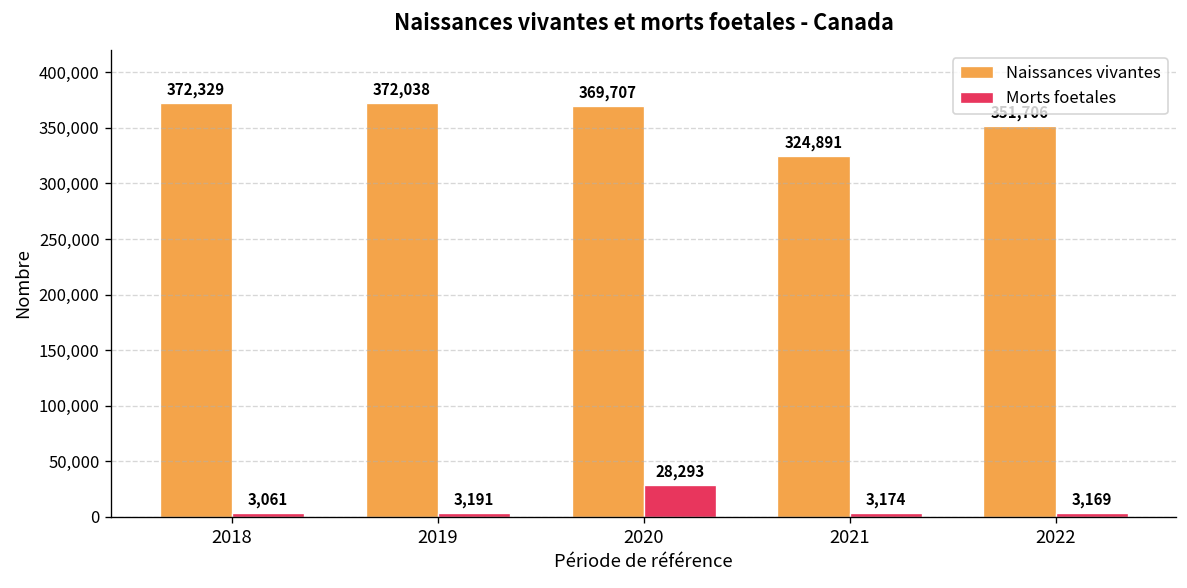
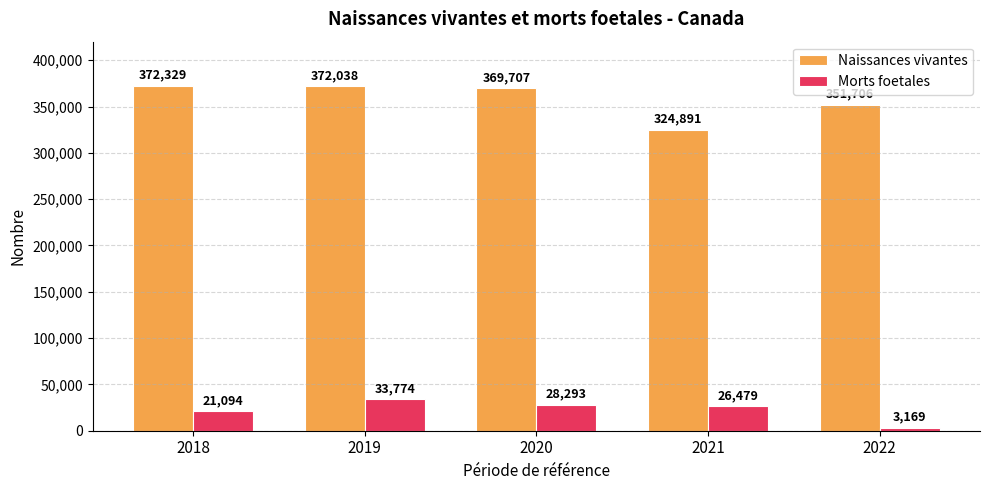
Morts foetales, 2018: 3,061 -> 21,094
Morts foetales, 2019: 3,191 -> 33,774
Morts foetales, 2021: 3,174 -> 26,479
